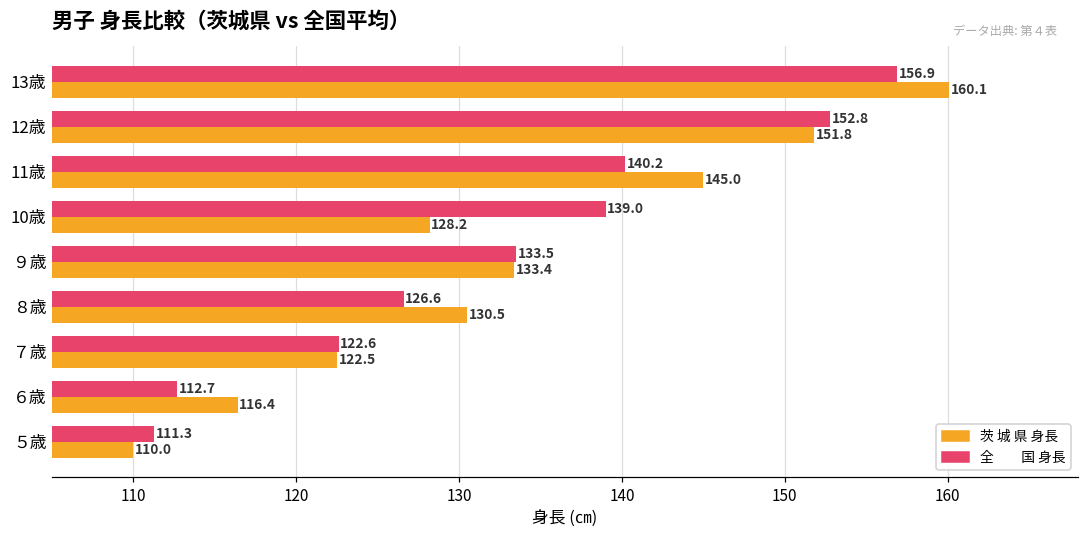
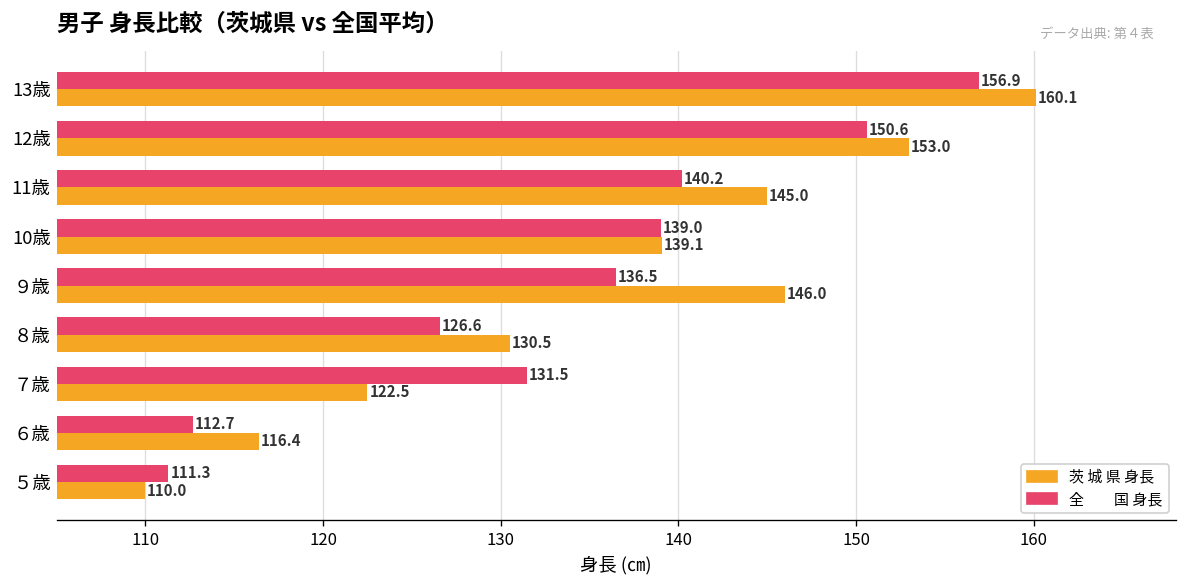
全 国 身長, 12歳: 152.8 -> 150.6
茨 城 県 身長, 12歳: 151.8 -> 153.0
茨 城 県 身長, 10歳: 128.2 -> 139.1
全 国 身長, ９歳: 133.5 -> 136.5
茨 城 県 身長, ９歳: 133.4 -> 146.0
全 国 身長, ７歳: 122.6 -> 131.5
